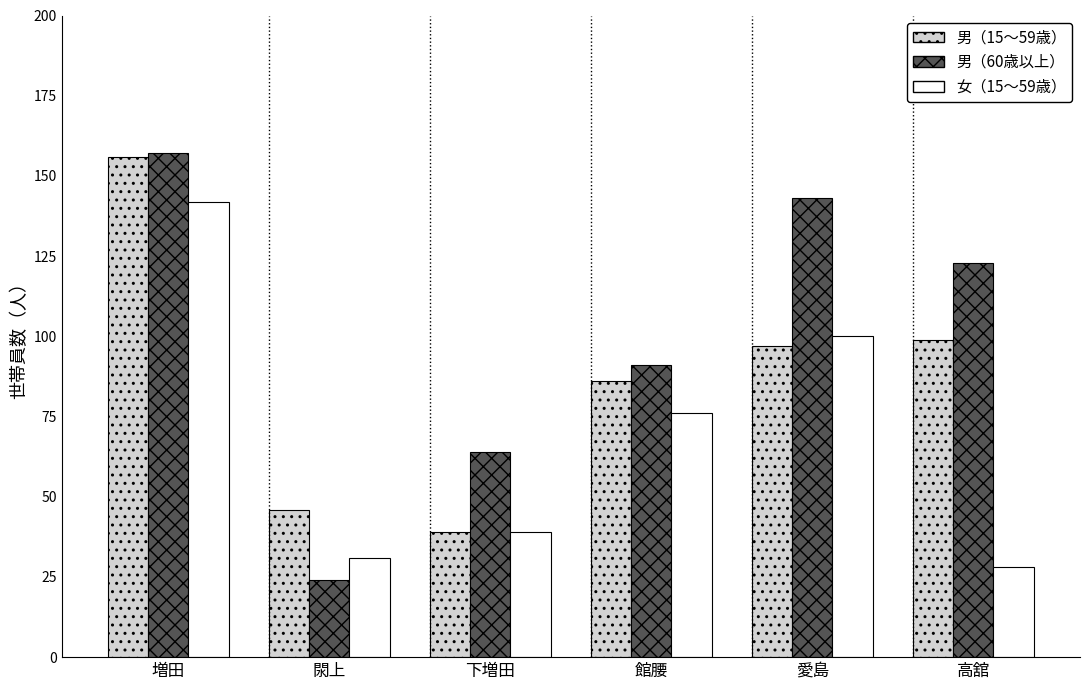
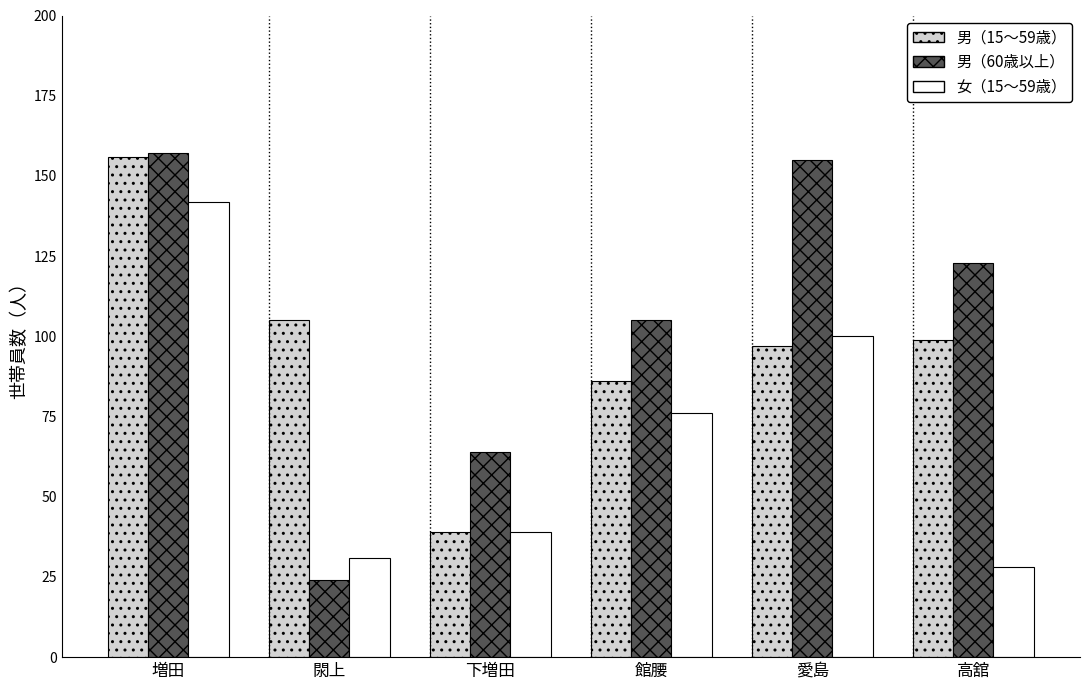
男（15～59歳）, 閖上: 46 -> 105
男（60歳以上）, 館腰: 91 -> 105
男（60歳以上）, 愛島: 143 -> 155
